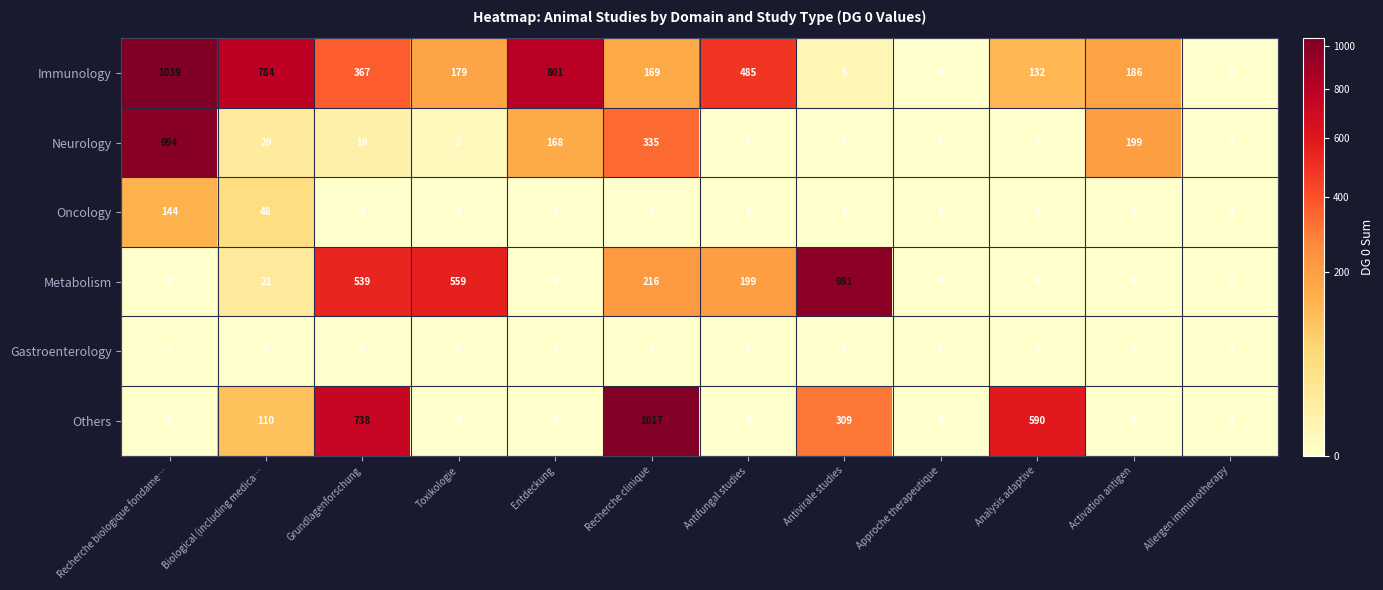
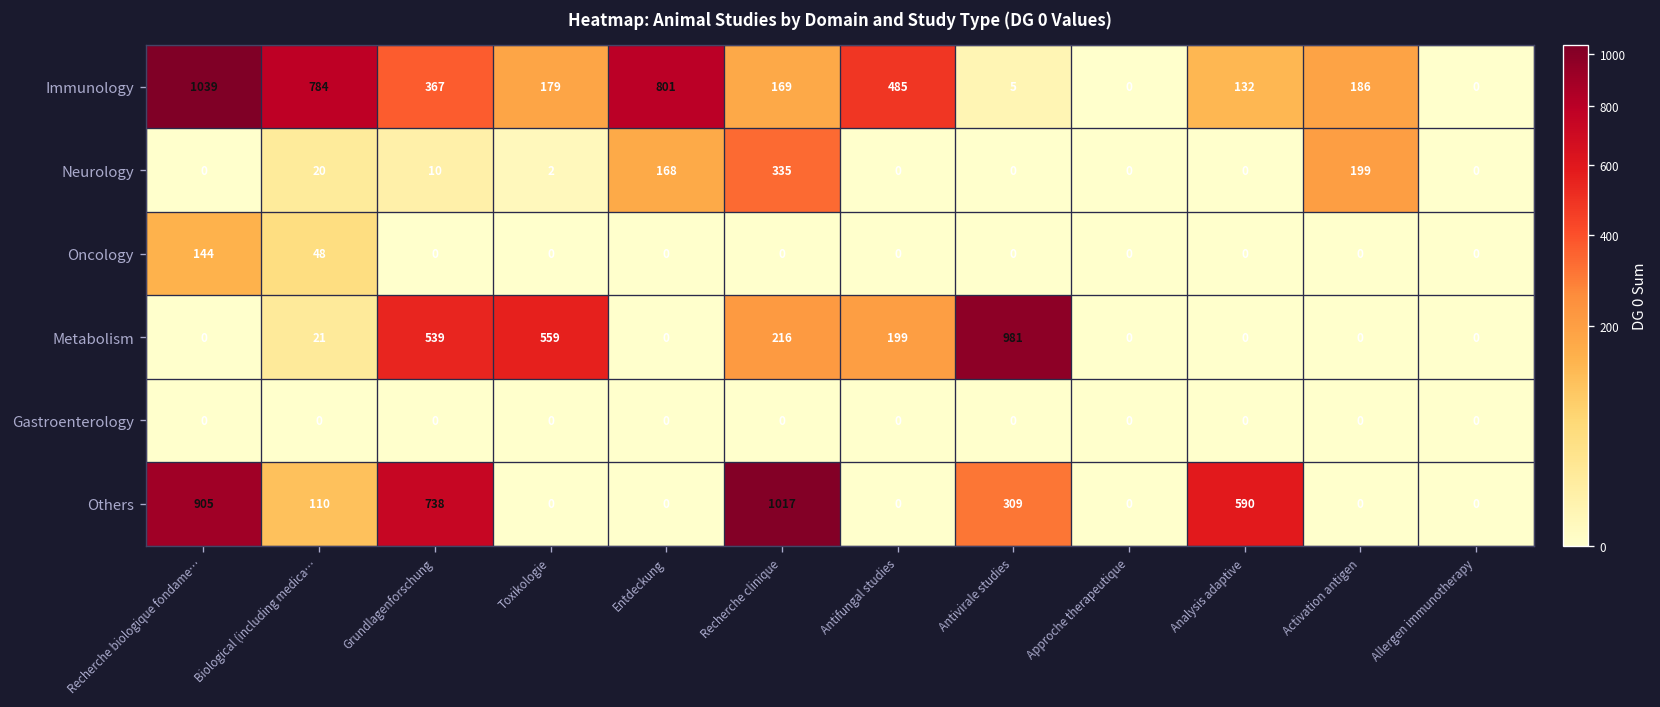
Neurology, Recherche biologique fondame…: 994 -> 0
Others, Recherche biologique fondame…: 0 -> 905
